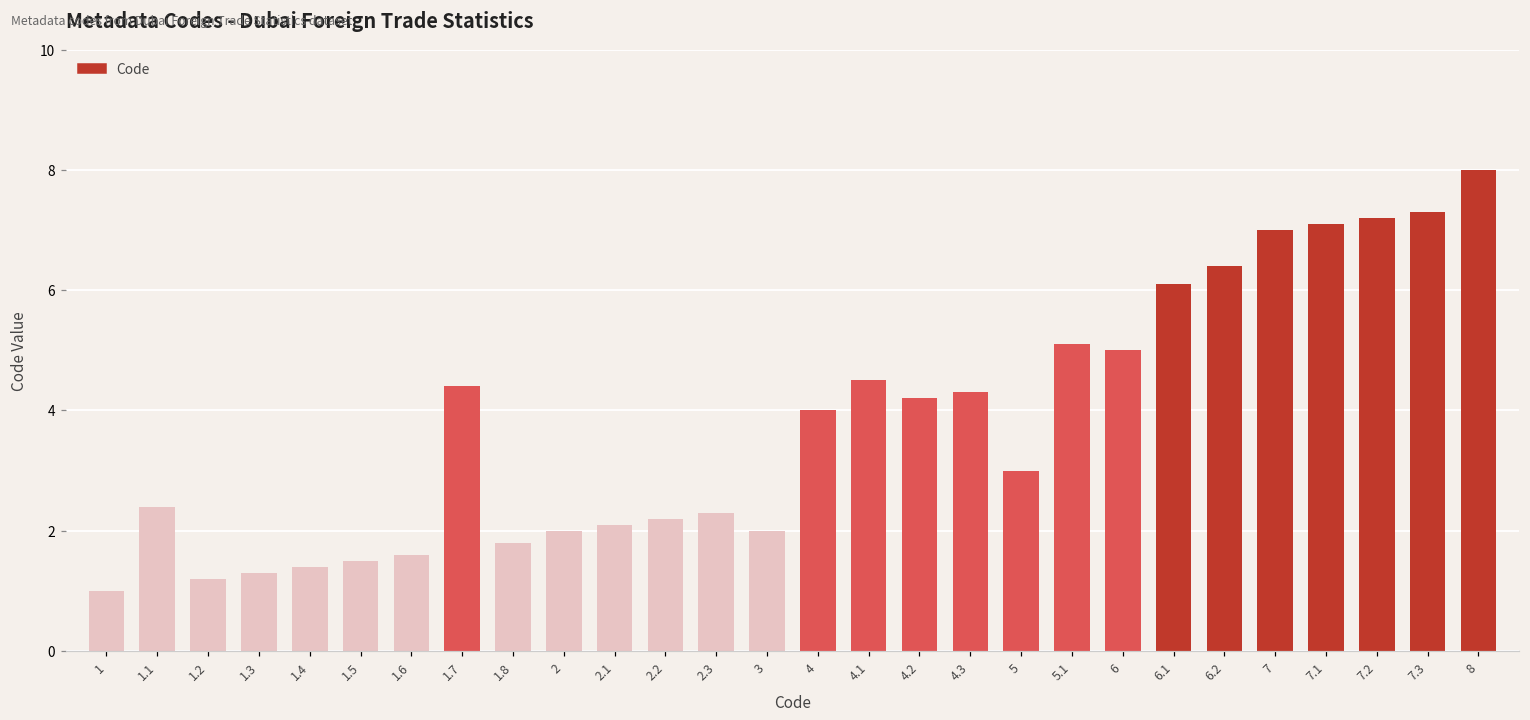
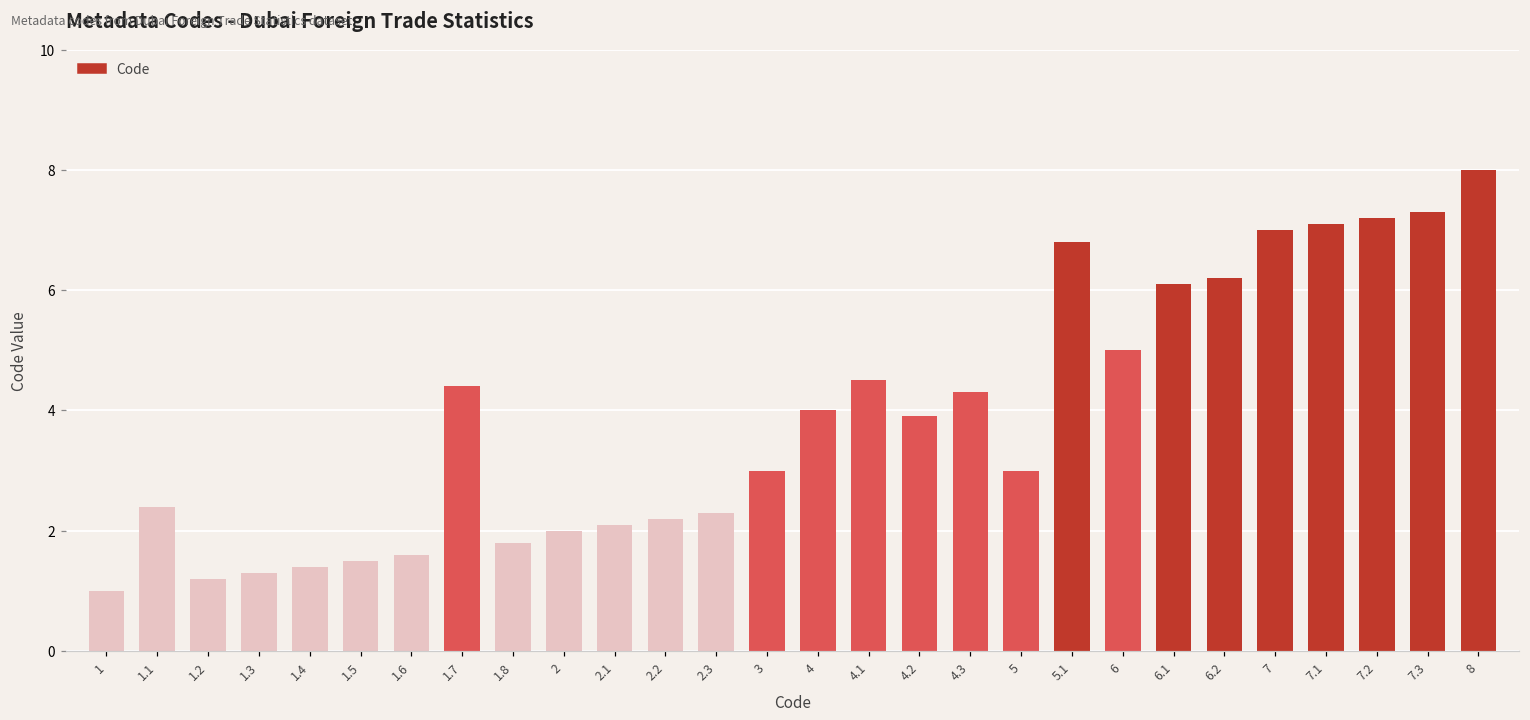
3: 2 -> 3
4.2: 4.2 -> 3.9
5.1: 5.1 -> 6.8
6.2: 6.4 -> 6.2
